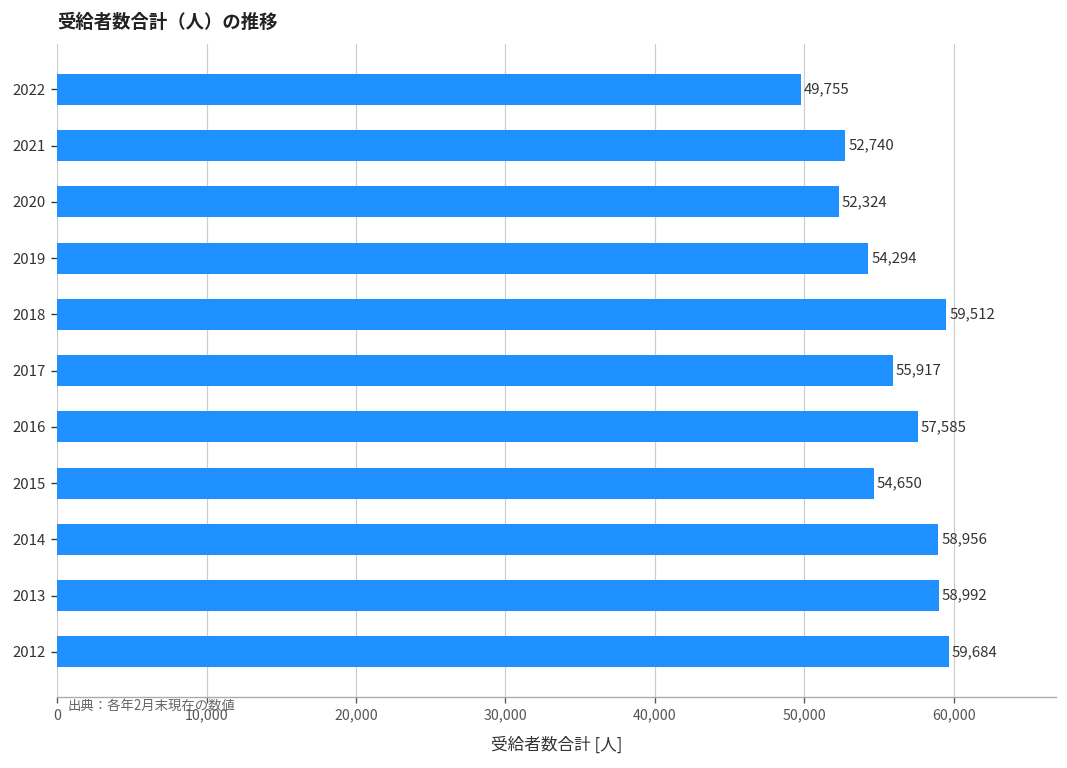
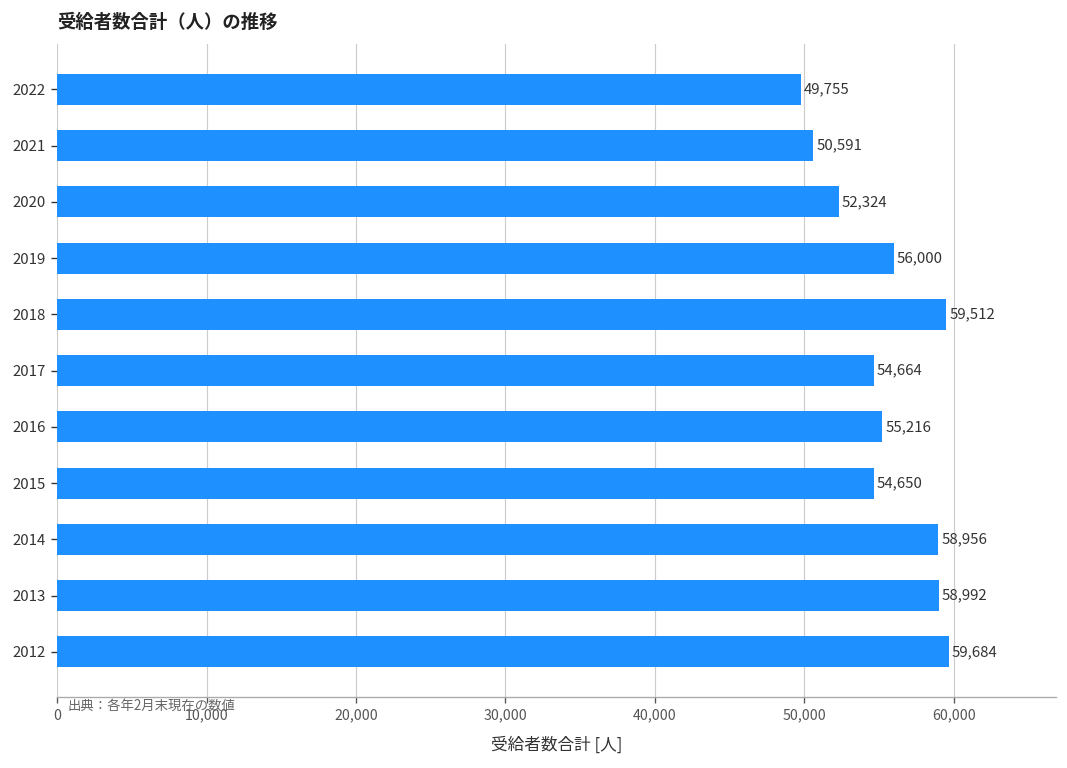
2021: 52,740 -> 50,591
2019: 54,294 -> 56,000
2017: 55,917 -> 54,664
2016: 57,585 -> 55,216
